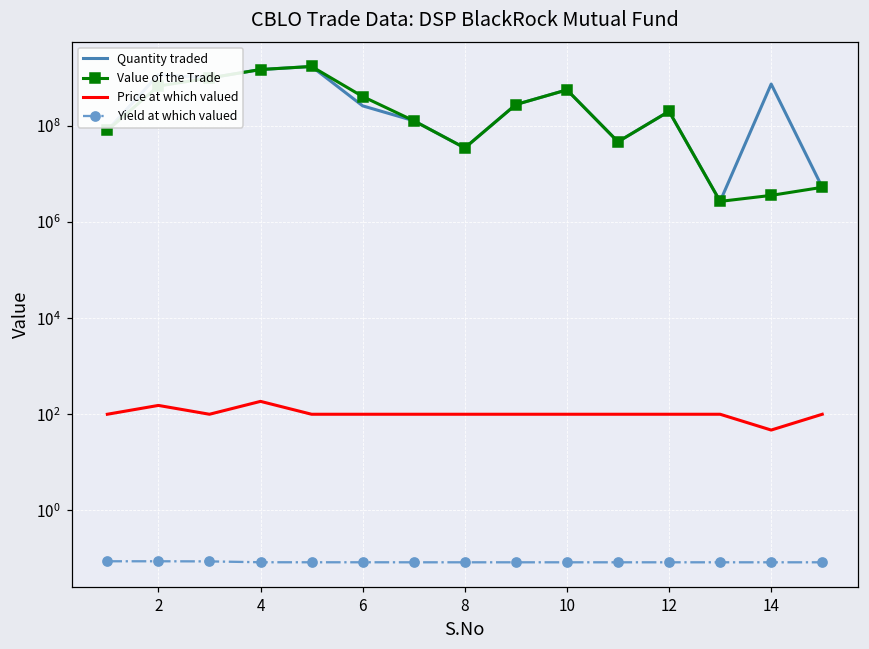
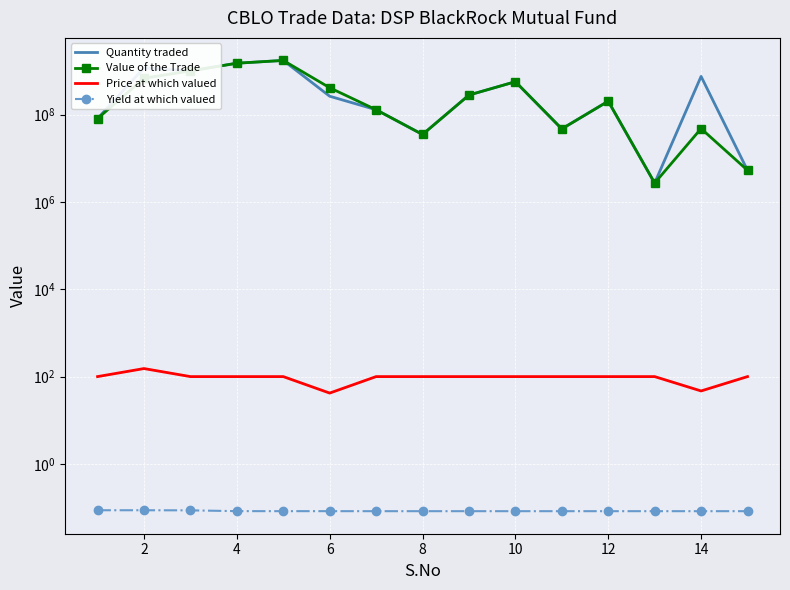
Price at which valued, 4: 190 -> 100
Price at which valued, 6: 100 -> 40
Value of the Trade, 14: 4000000 -> 50000000
